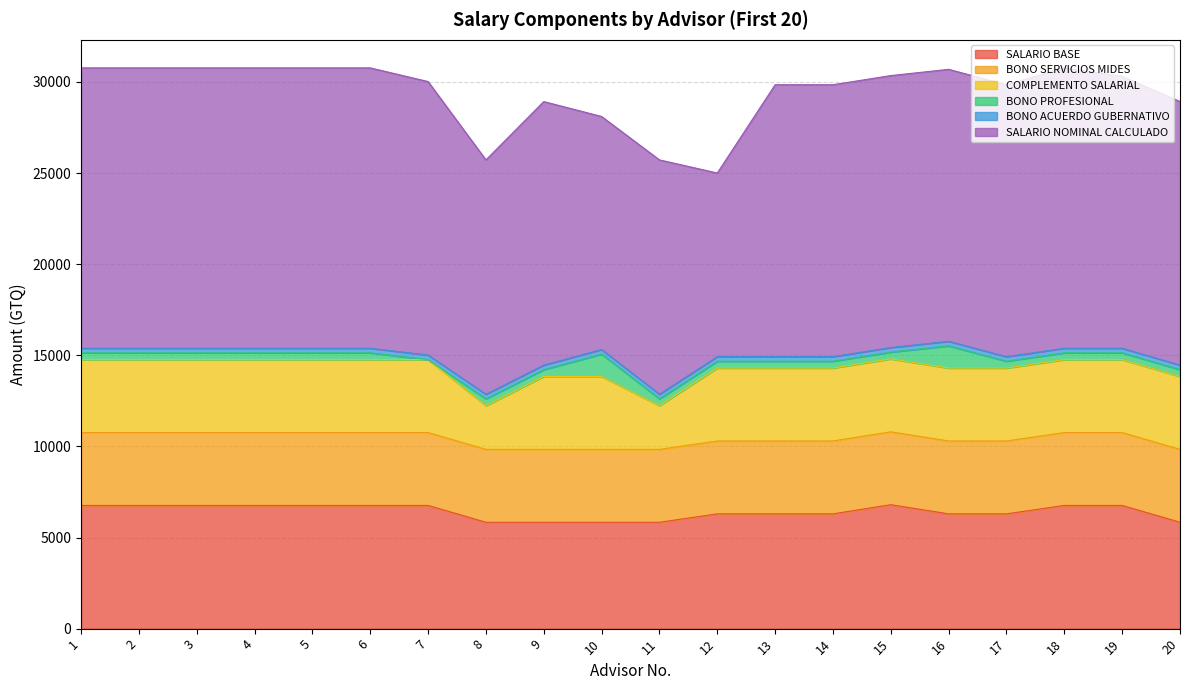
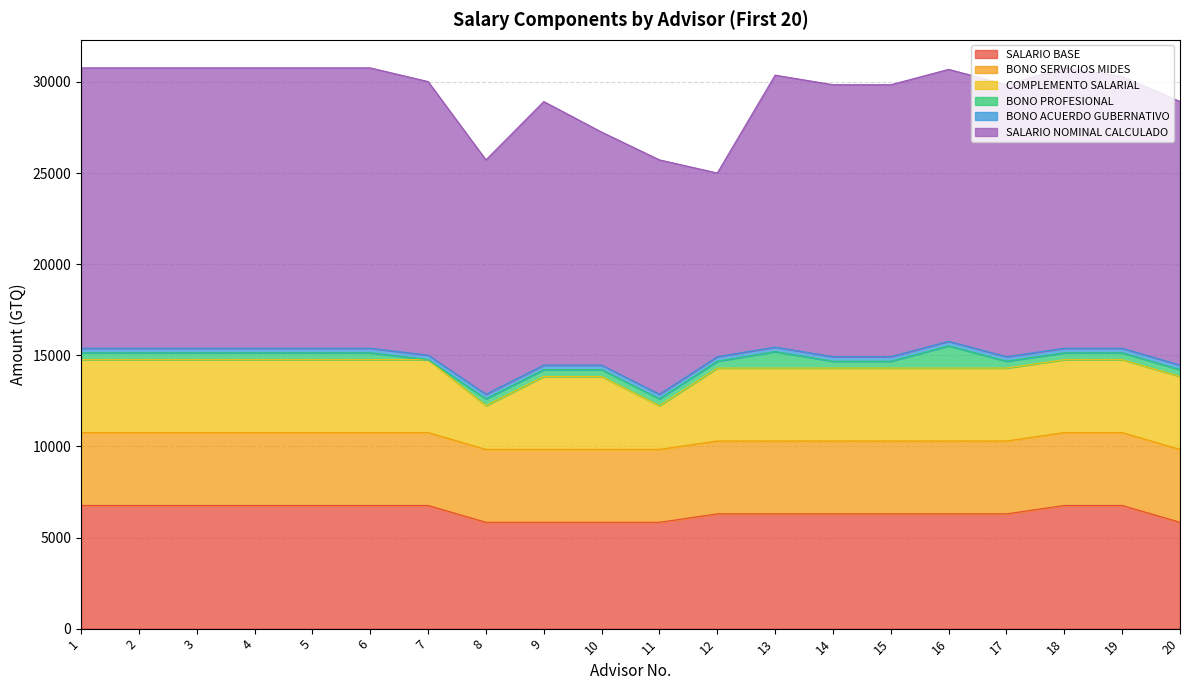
BONO PROFESIONAL, 10: 1200 -> 400
BONO PROFESIONAL, 13: 400 -> 900
SALARIO BASE, 15: 6800 -> 6300
